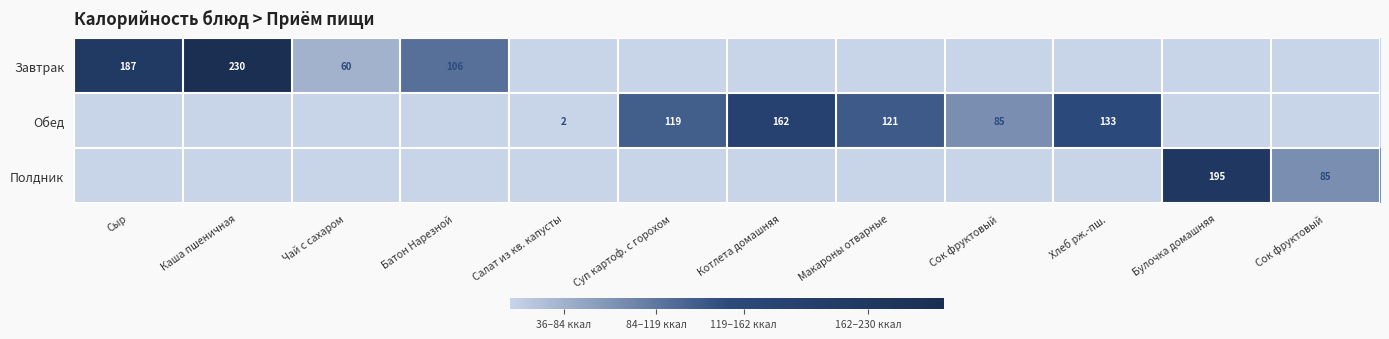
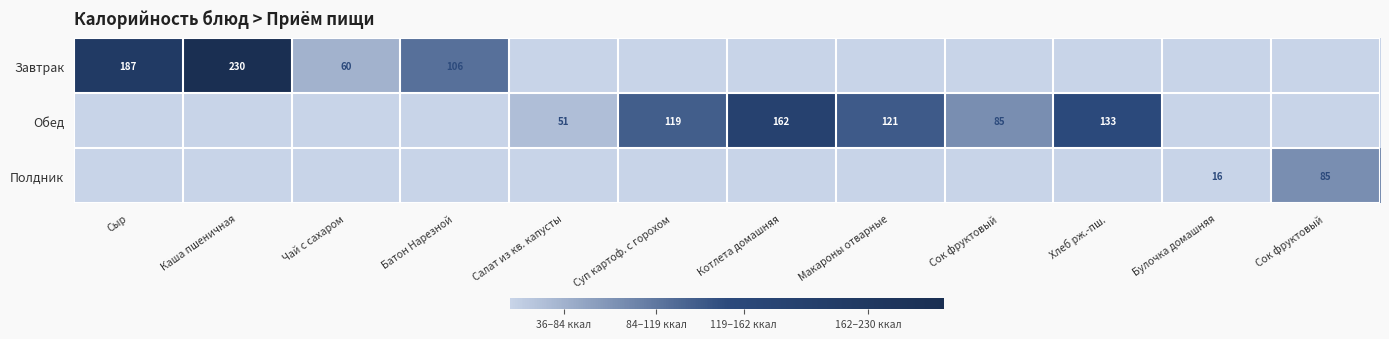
Обед, Салат из кв. капусты: 2 -> 51
Полдник, Булочка домашняя: 195 -> 16
